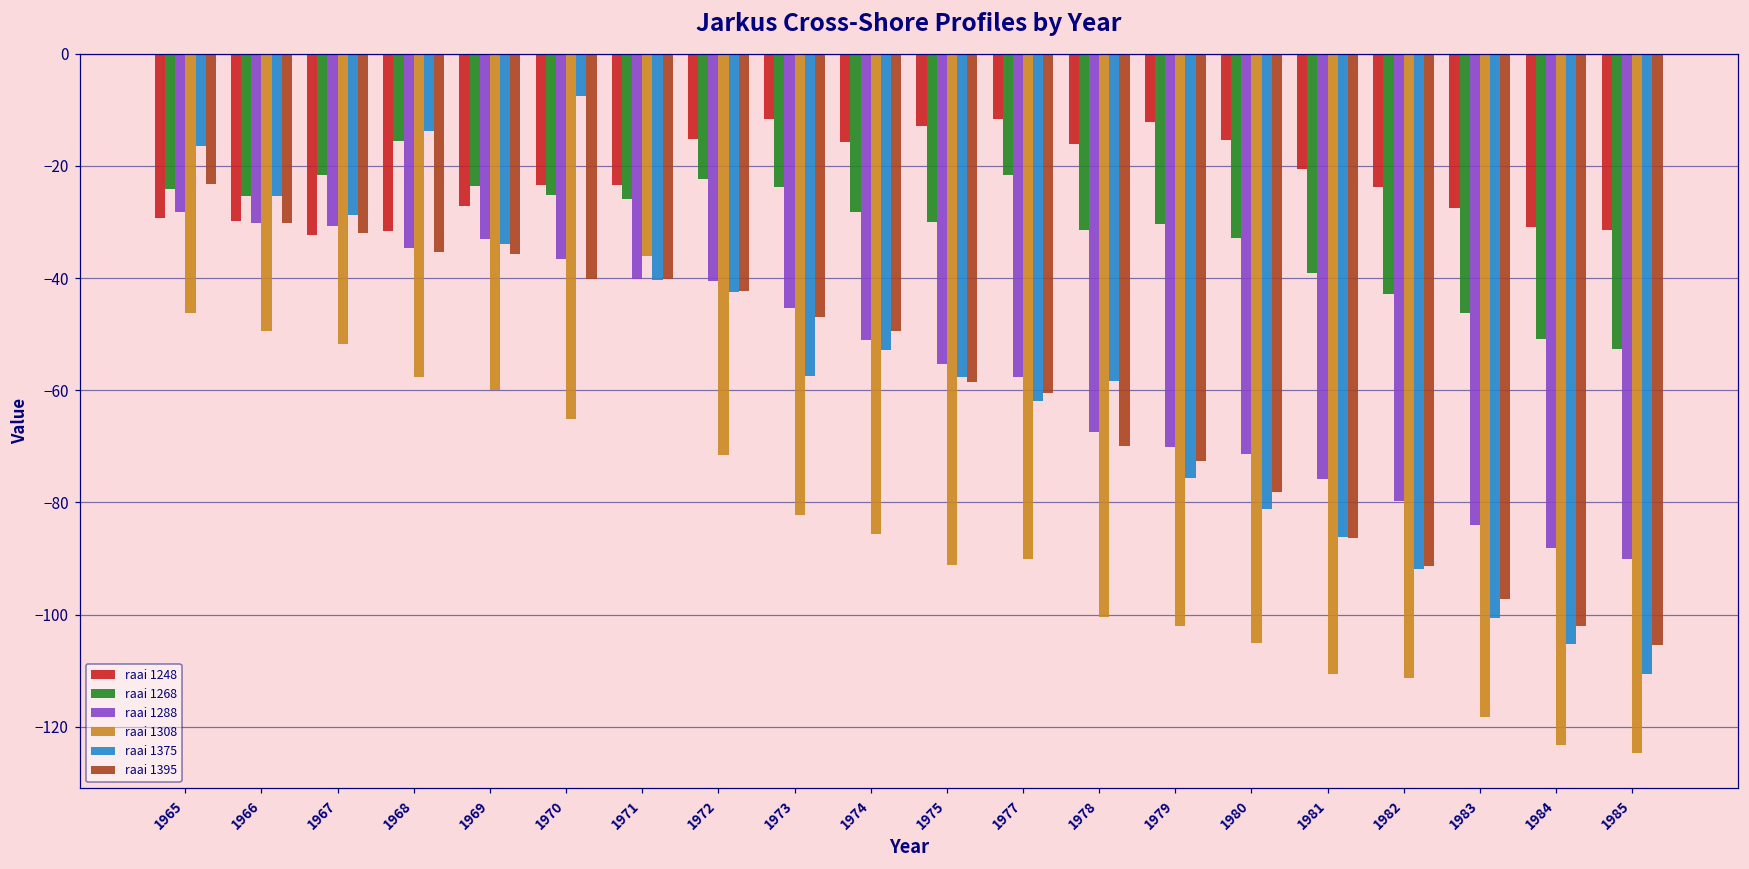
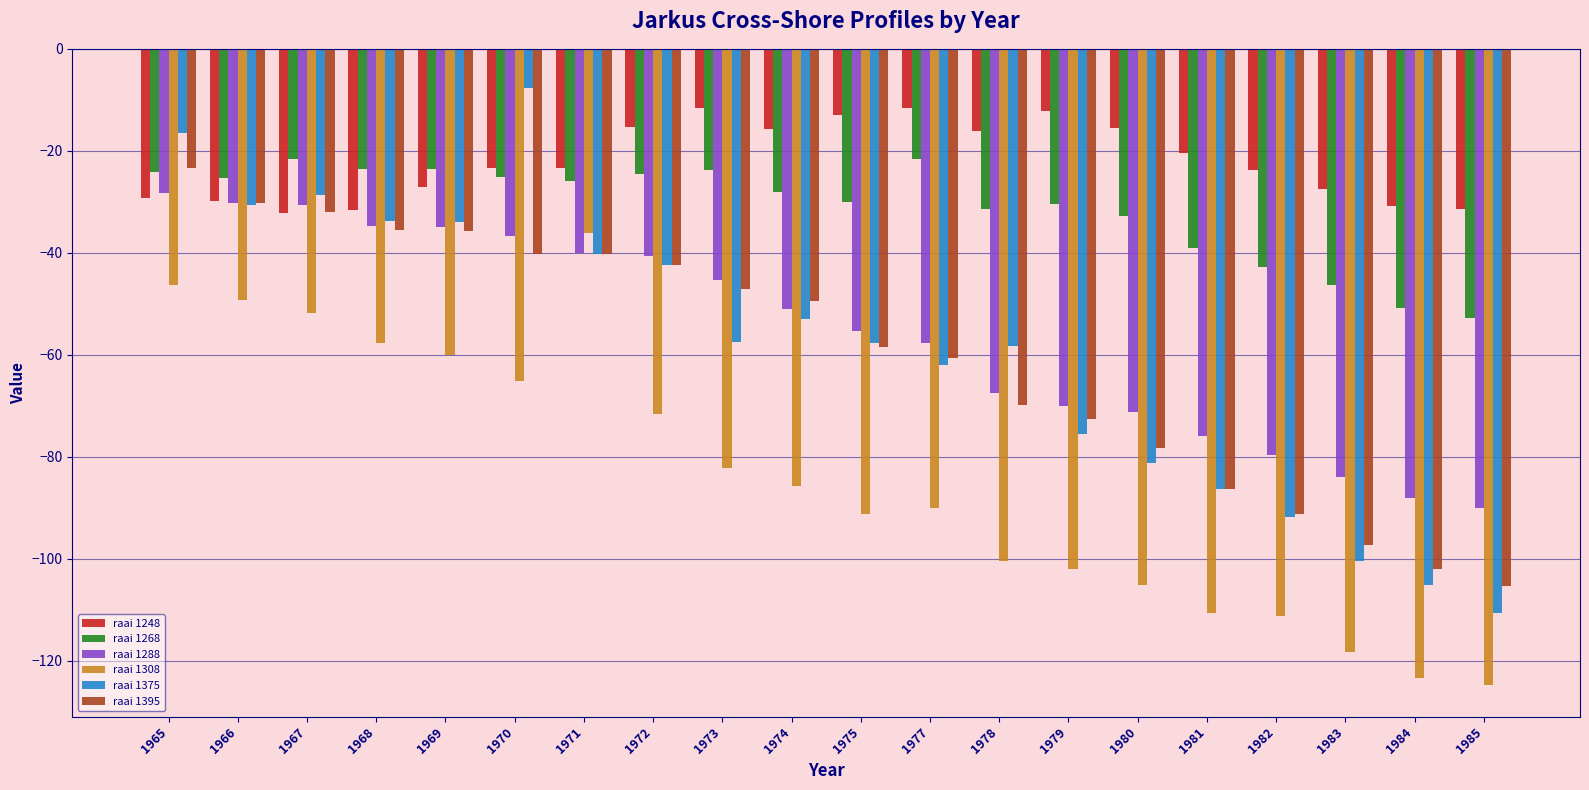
raai 1375, 1966: -25 -> -31
raai 1268, 1968: -15 -> -24
raai 1375, 1968: -14 -> -34
raai 1288, 1969: -33 -> -35
raai 1268, 1972: -22 -> -25
